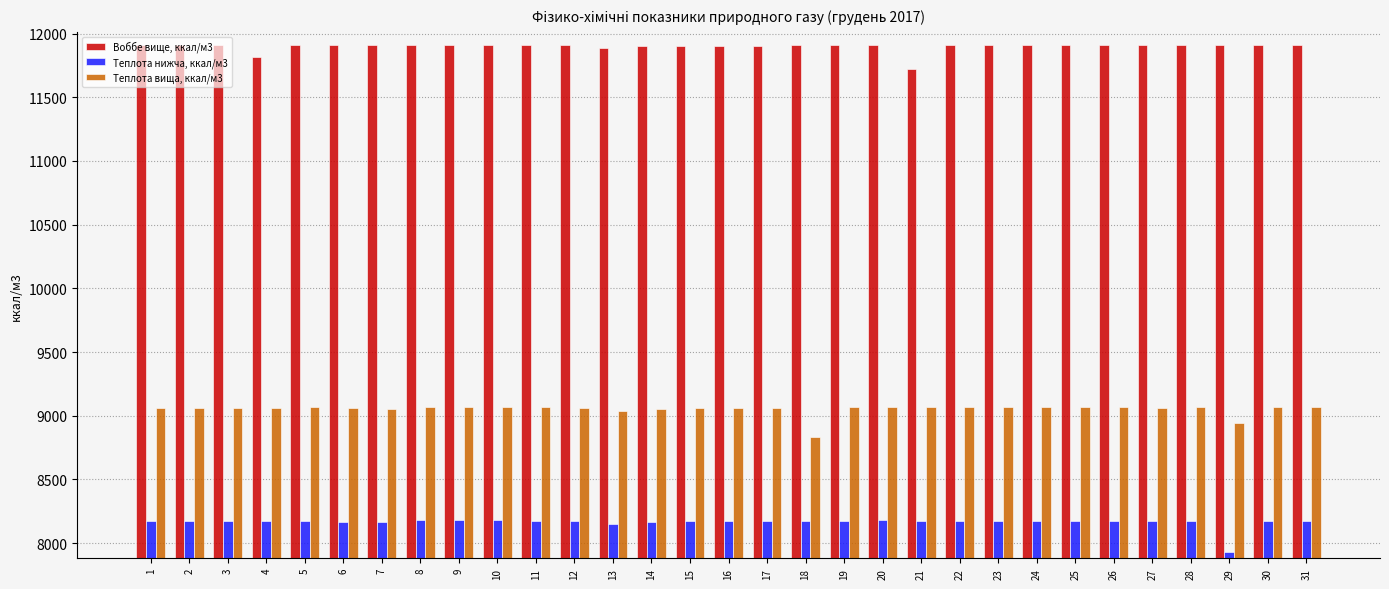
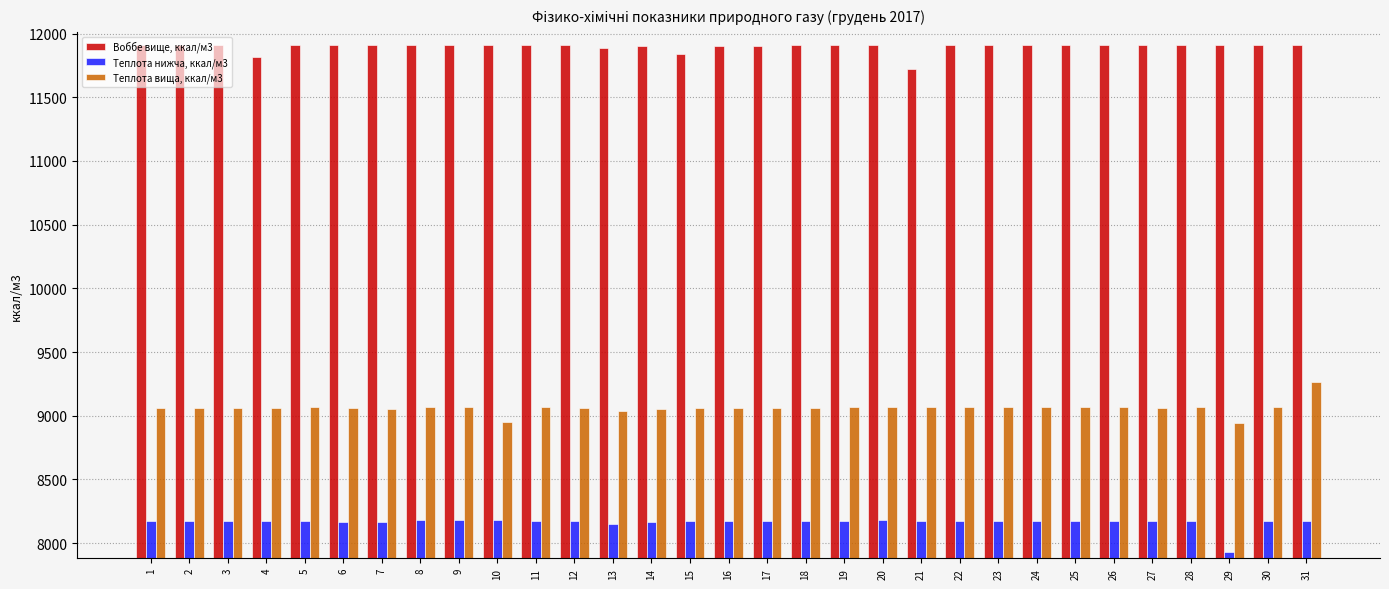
Теплота вища, ккал/м3, 10: 9070 -> 8950
Воббе вище, ккал/м3, 15: 11910 -> 11840
Теплота вища, ккал/м3, 18: 8840 -> 9060
Теплота вища, ккал/м3, 31: 9070 -> 9260
